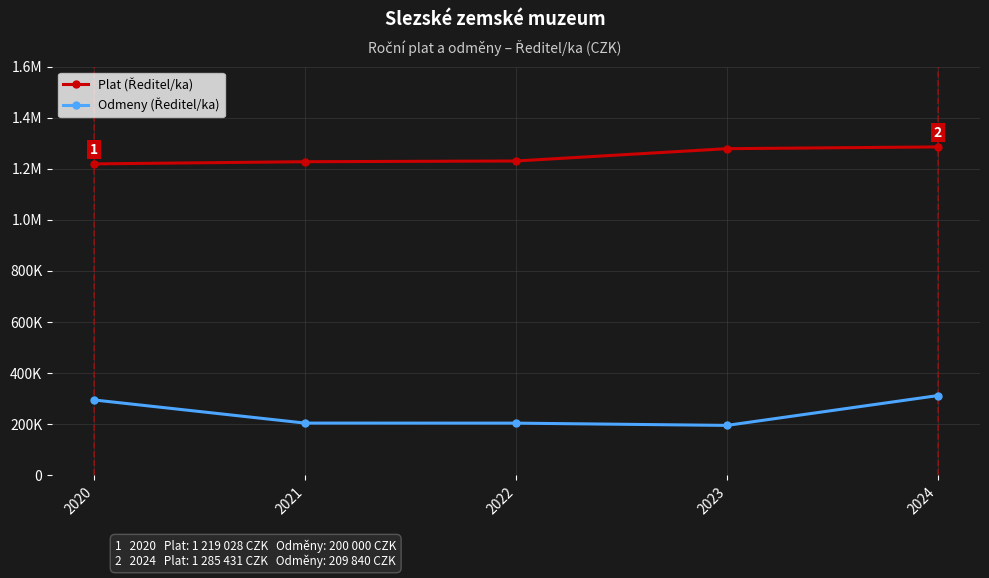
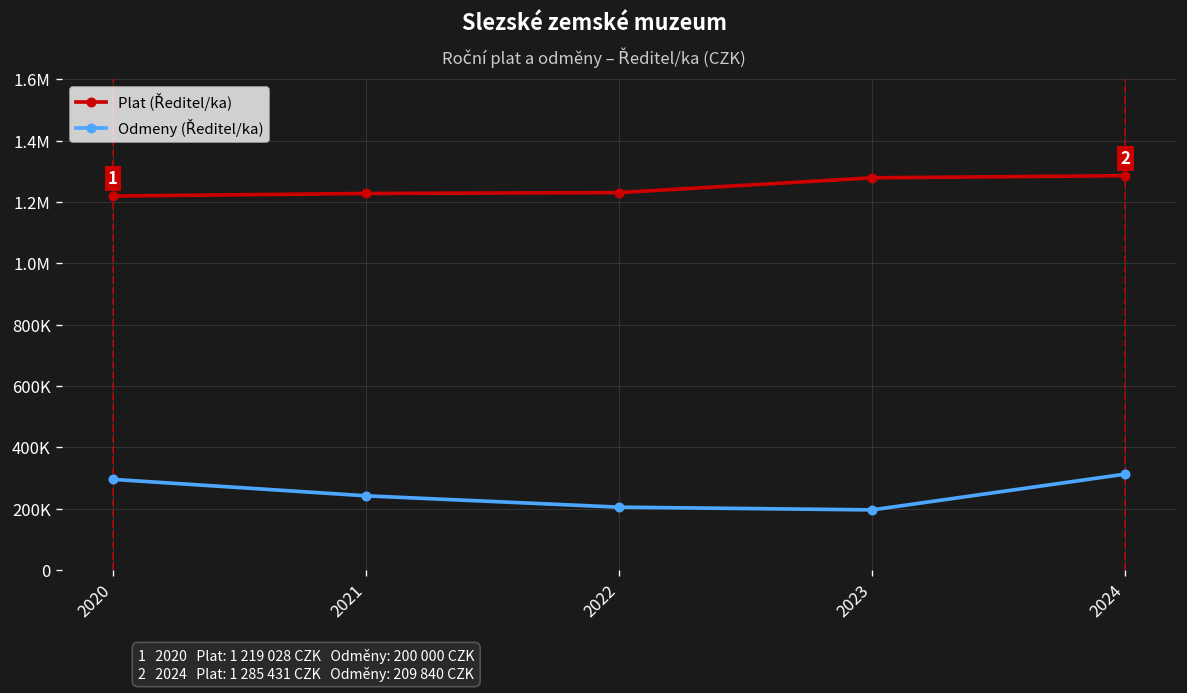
Odmeny (Ředitel/ka), 2021: 200000 -> 240000
